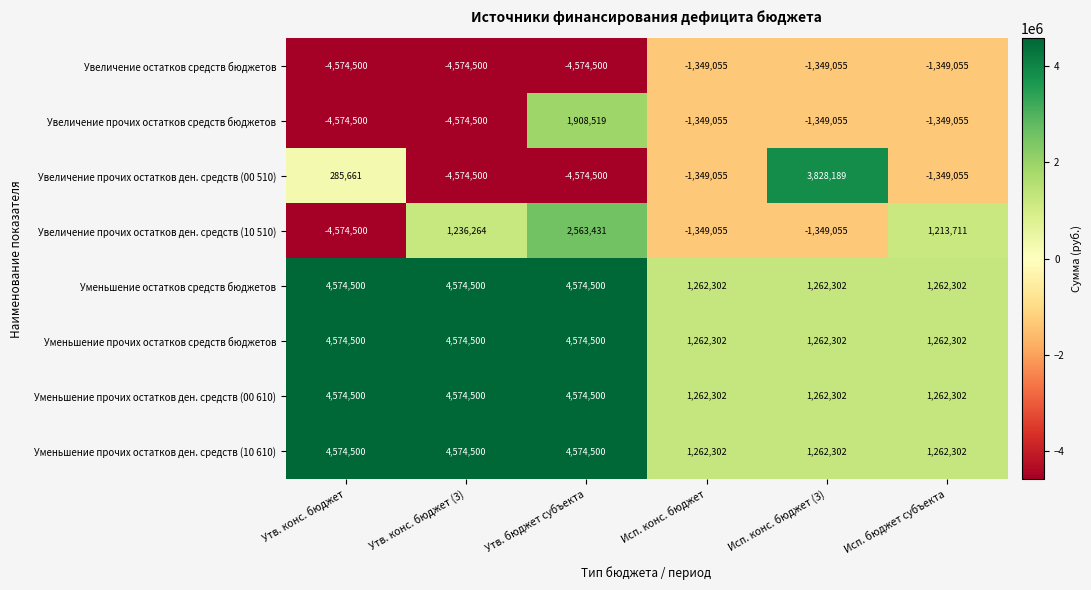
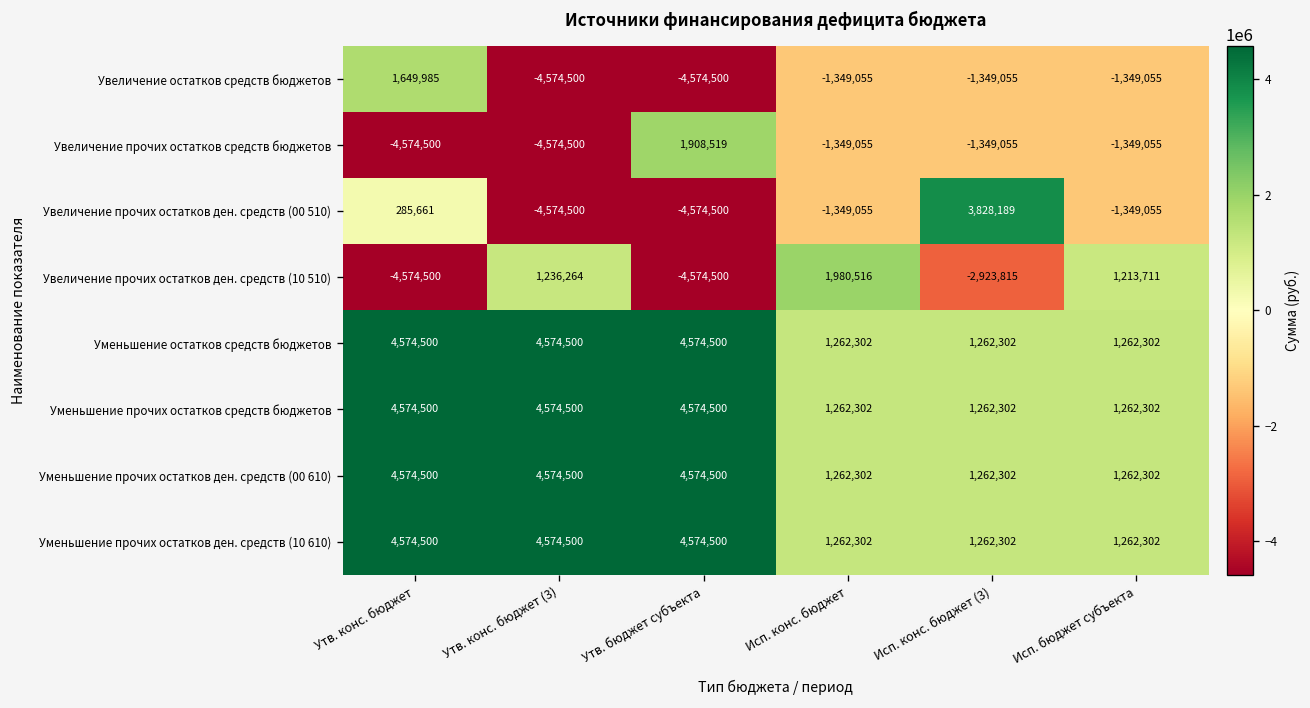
Увеличение остатков средств бюджетов, Утв. конс. бюджет: -4,574,500 -> 1,649,985
Увеличение прочих остатков ден. средств (10 510), Утв. бюджет субъекта: 2,563,431 -> -4,574,500
Увеличение прочих остатков ден. средств (10 510), Исп. конс. бюджет: -1,349,055 -> 1,980,516
Увеличение прочих остатков ден. средств (10 510), Исп. конс. бюджет (3): -1,349,055 -> -2,923,815
